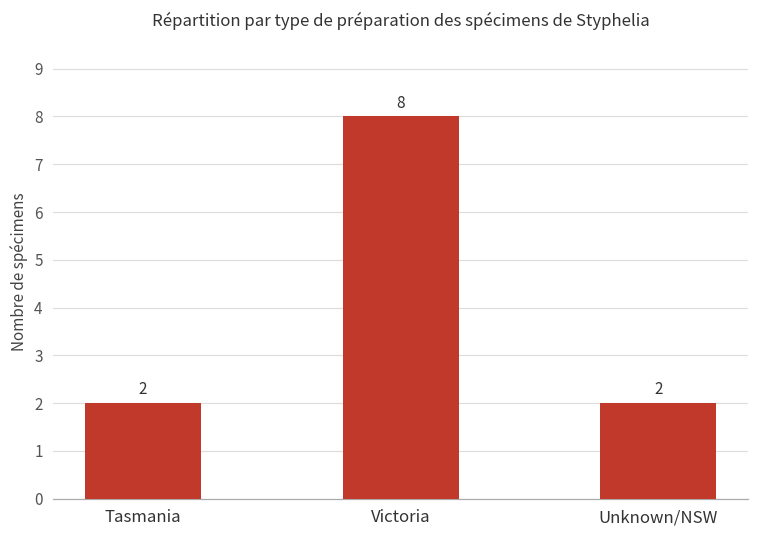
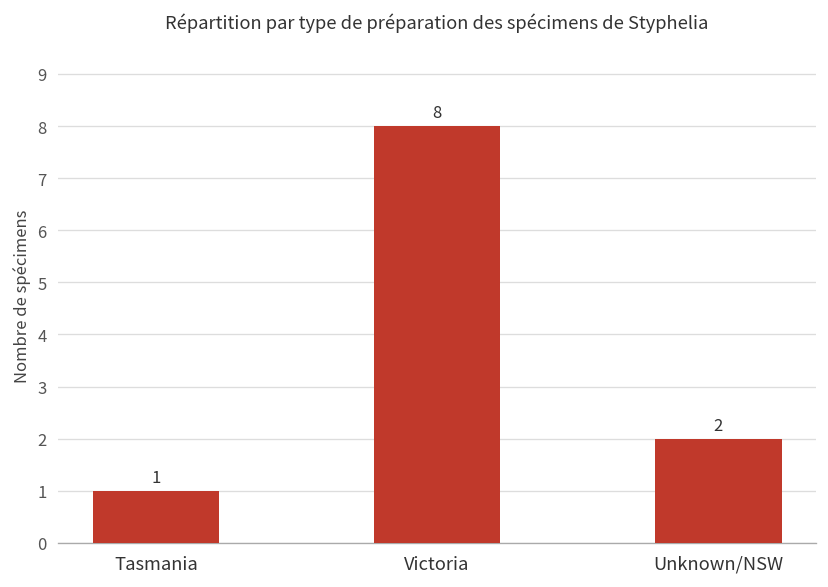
Tasmania: 2 -> 1
